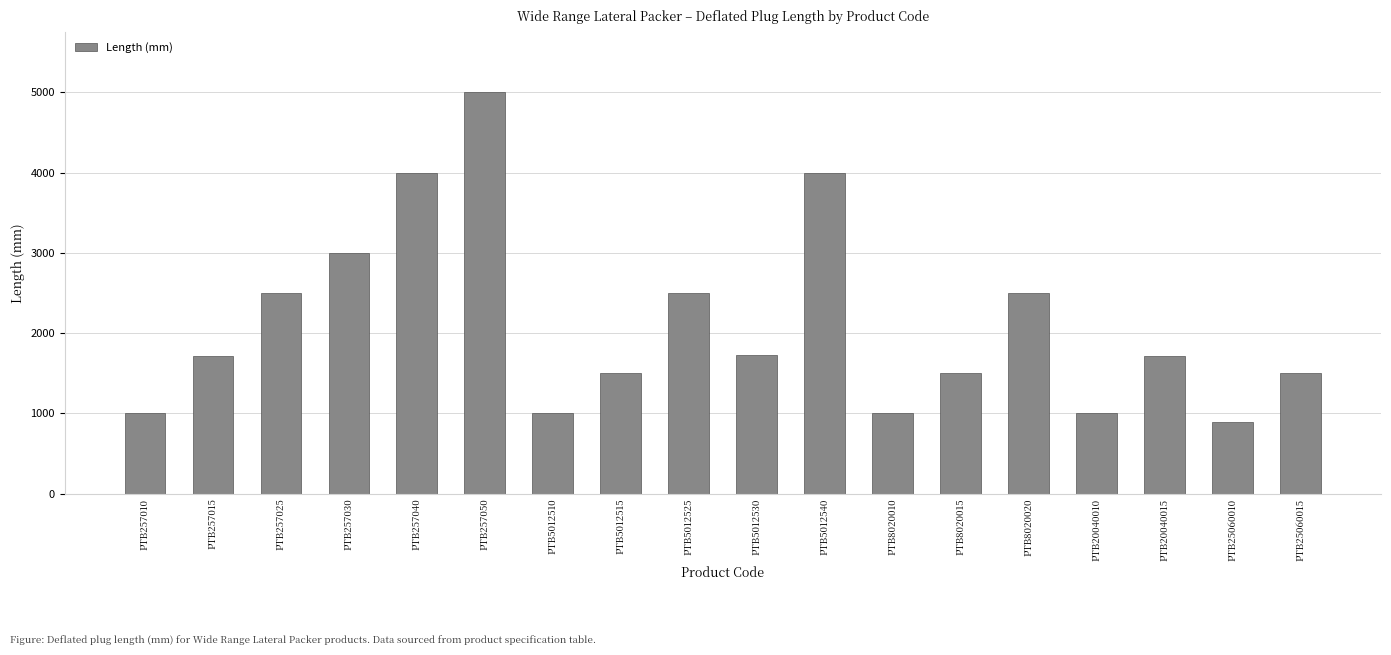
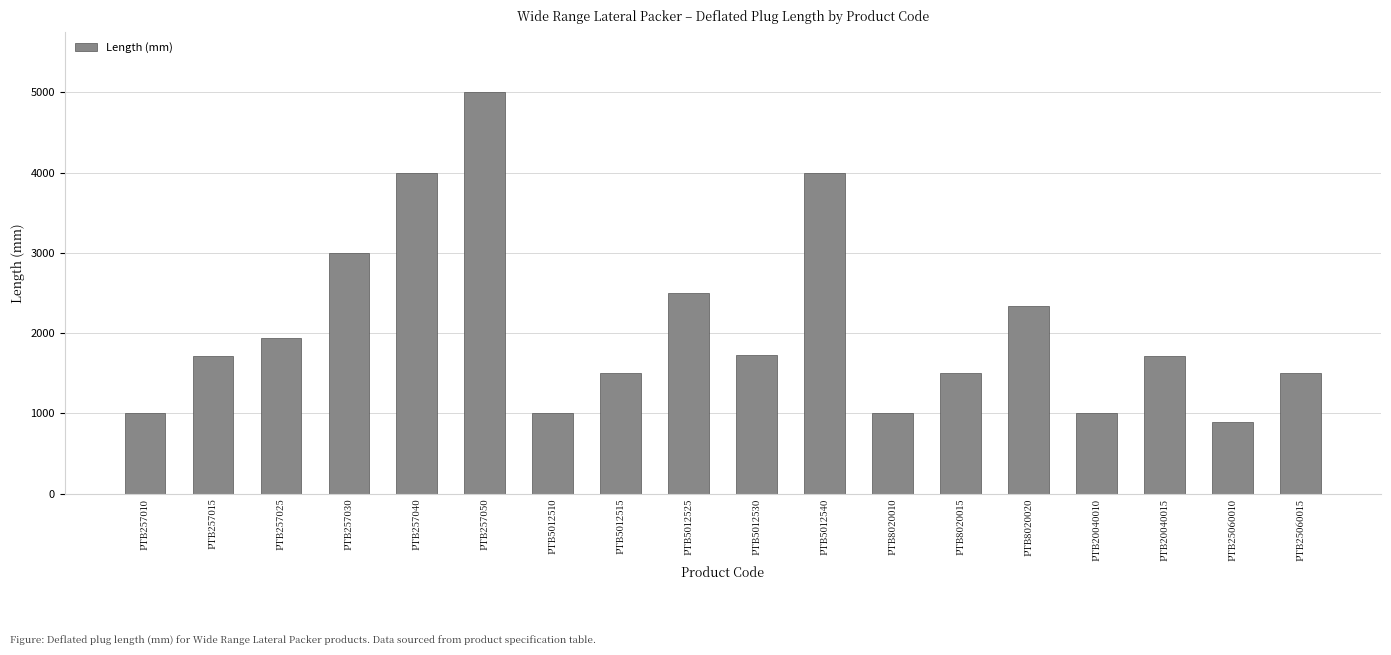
PTB257025: 2500 -> 1900
PTB8020020: 2500 -> 2300
